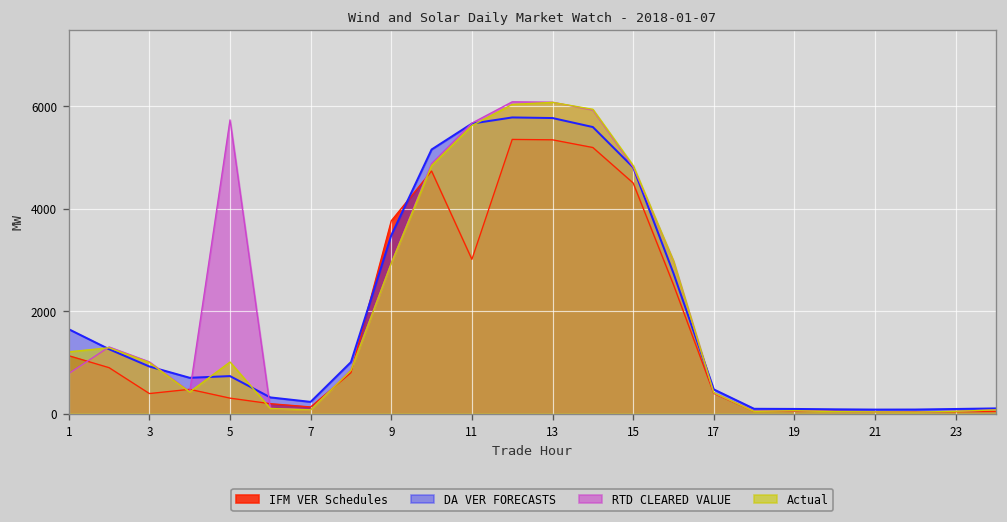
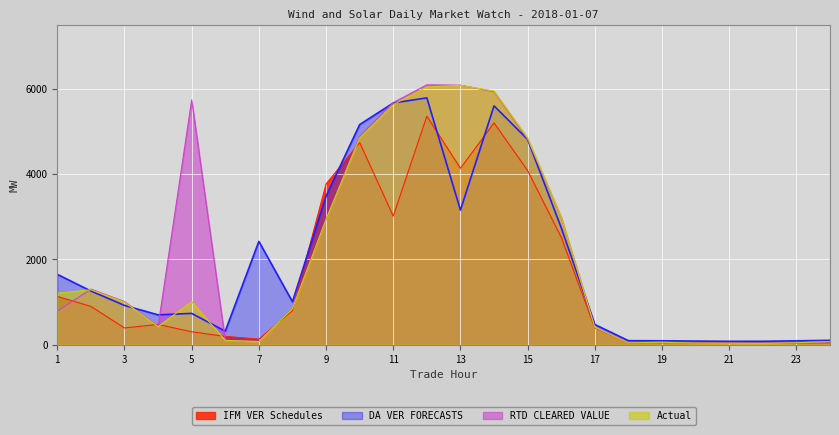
DA VER FORECASTS, 7: 200 -> 2400
IFM VER Schedules, 13: 5300 -> 4100
DA VER FORECASTS, 13: 5800 -> 3200
IFM VER Schedules, 15: 4500 -> 4100
